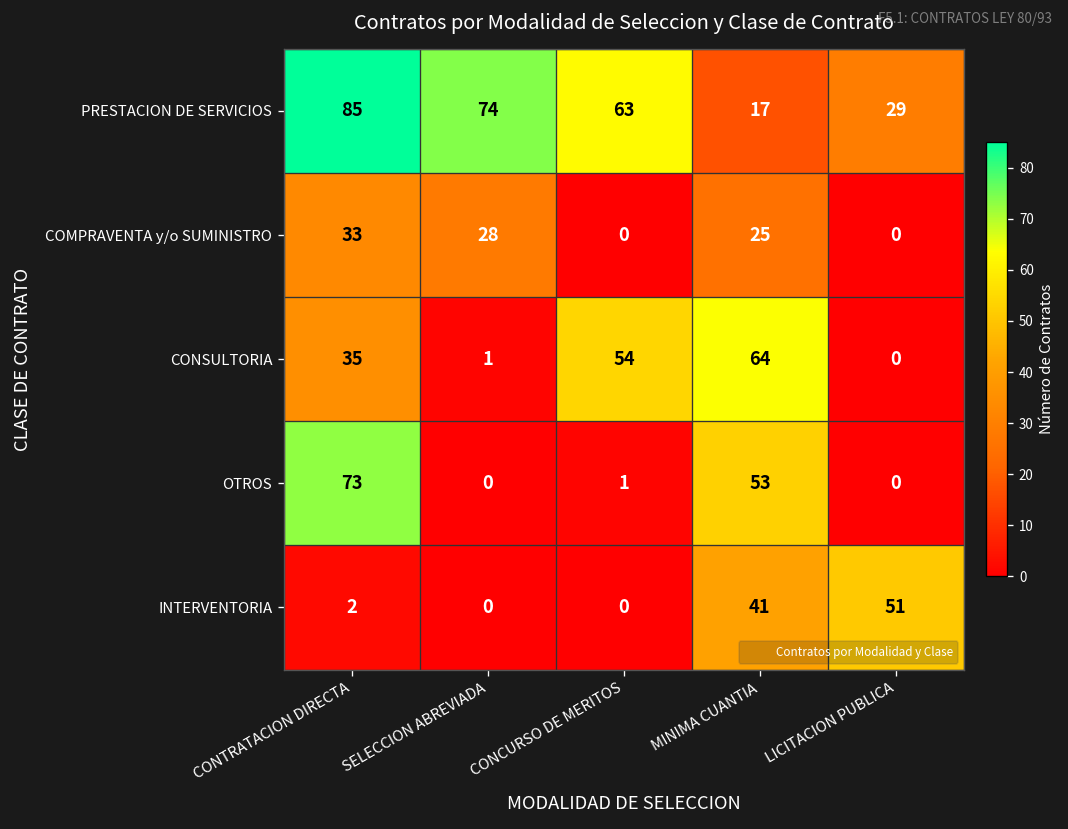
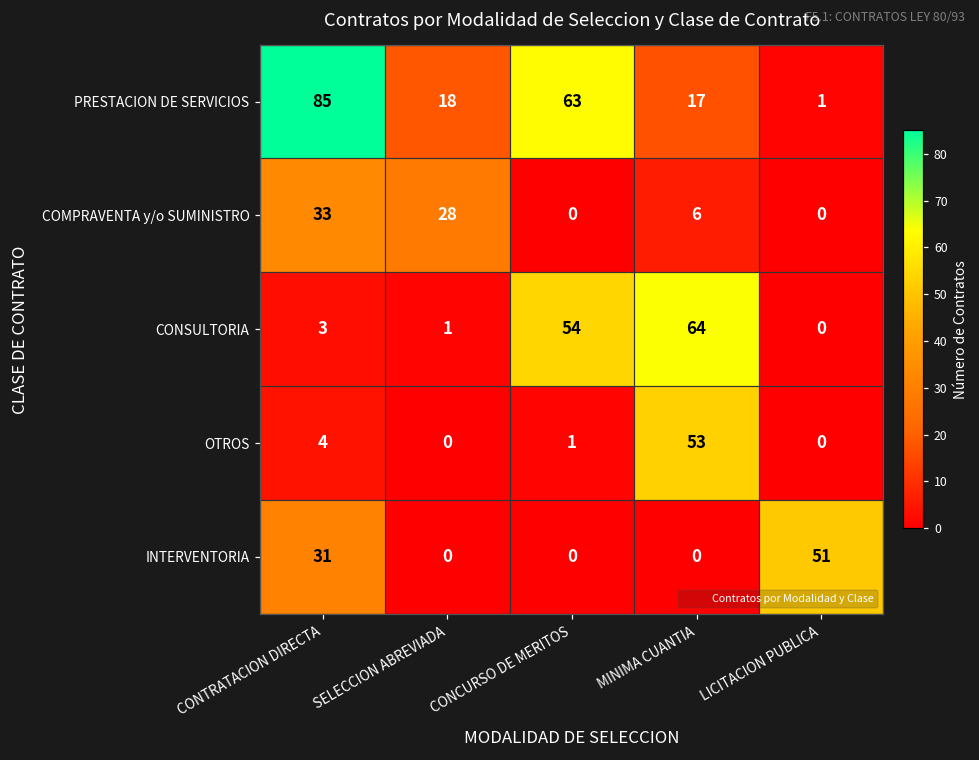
PRESTACION DE SERVICIOS, SELECCION ABREVIADA: 74 -> 18
PRESTACION DE SERVICIOS, LICITACION PUBLICA: 29 -> 1
COMPRAVENTA y/o SUMINISTRO, MINIMA CUANTIA: 25 -> 6
CONSULTORIA, CONTRATACION DIRECTA: 35 -> 3
OTROS, CONTRATACION DIRECTA: 73 -> 4
INTERVENTORIA, CONTRATACION DIRECTA: 2 -> 31
INTERVENTORIA, MINIMA CUANTIA: 41 -> 0
